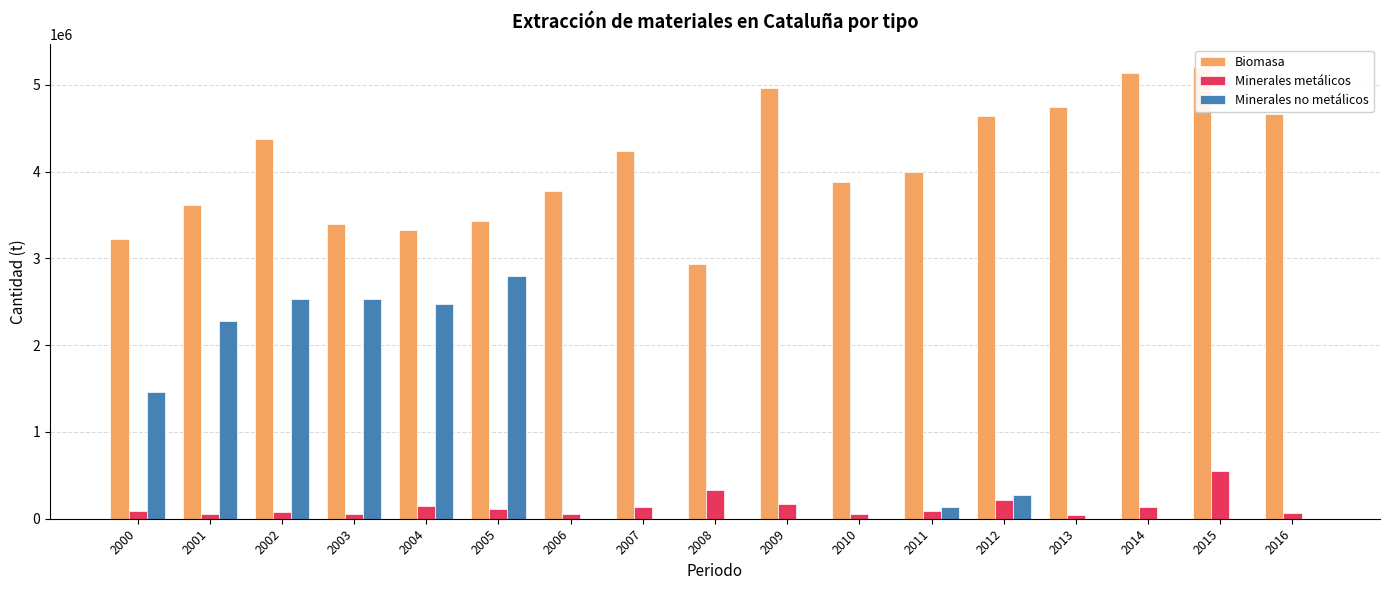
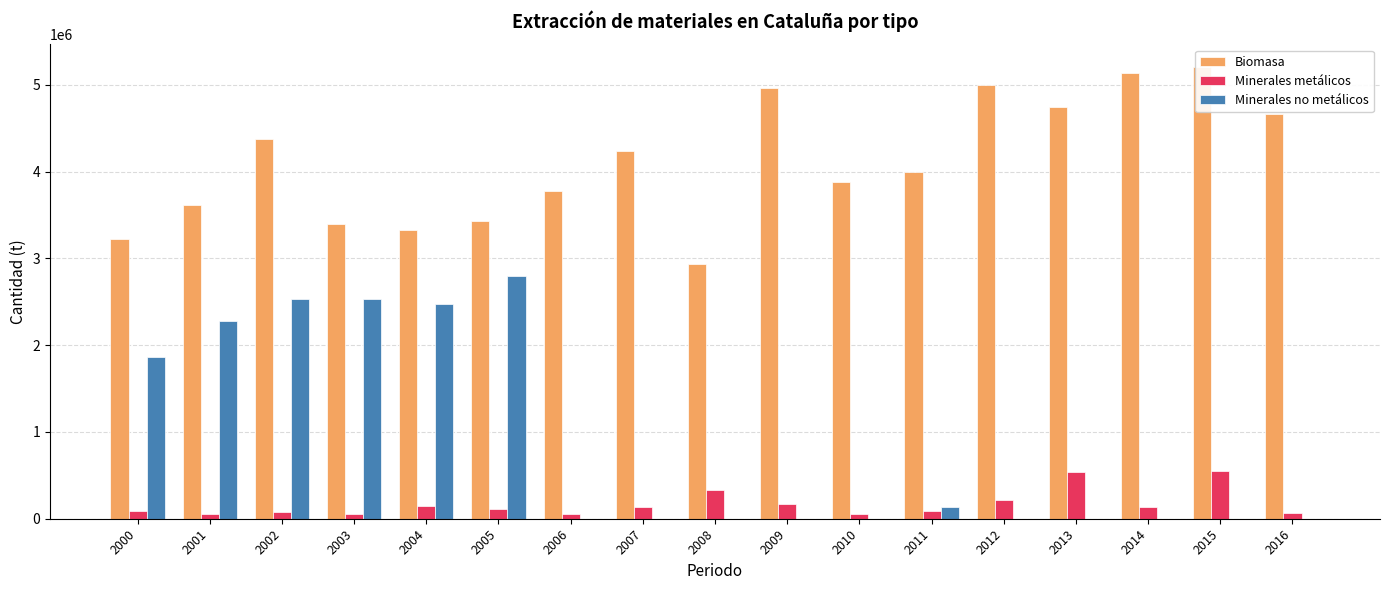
Minerales no metálicos, 2000: 1500000 -> 1900000
Biomasa, 2012: 4600000 -> 5000000
Minerales no metálicos, 2012: 300000 -> 0
Minerales metálicos, 2013: 0 -> 500000
